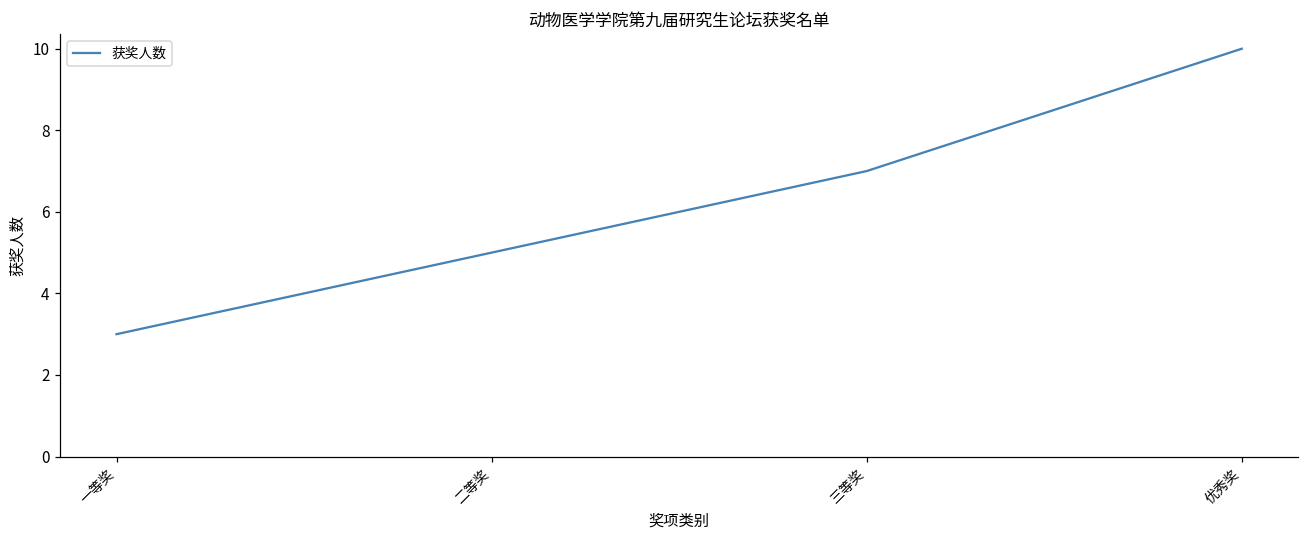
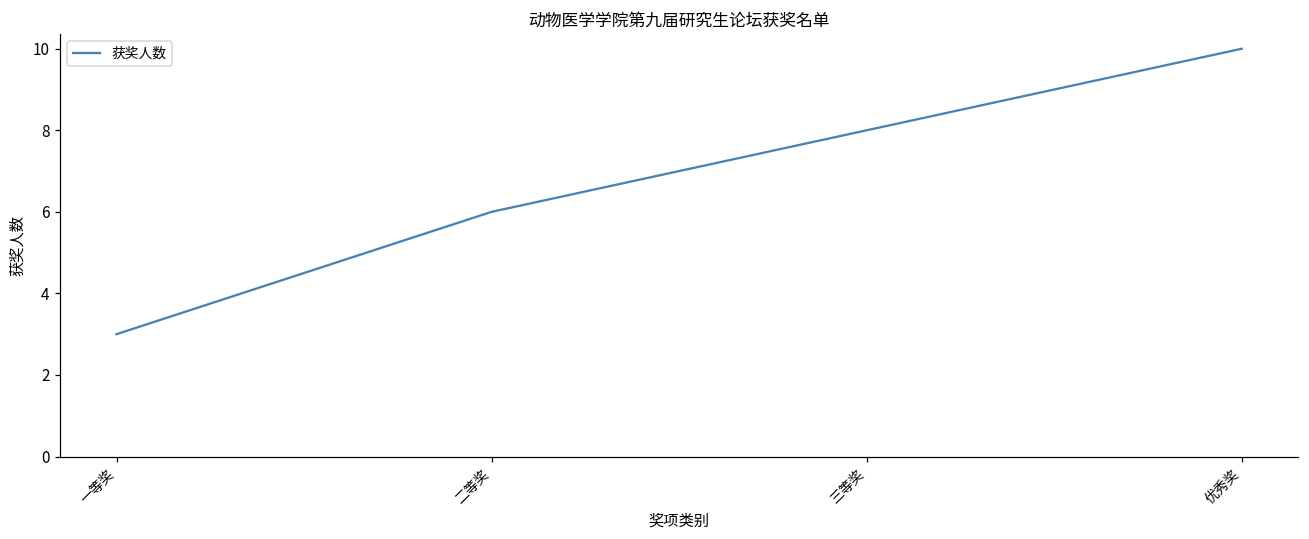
二等奖: 5 -> 6
三等奖: 7 -> 8
